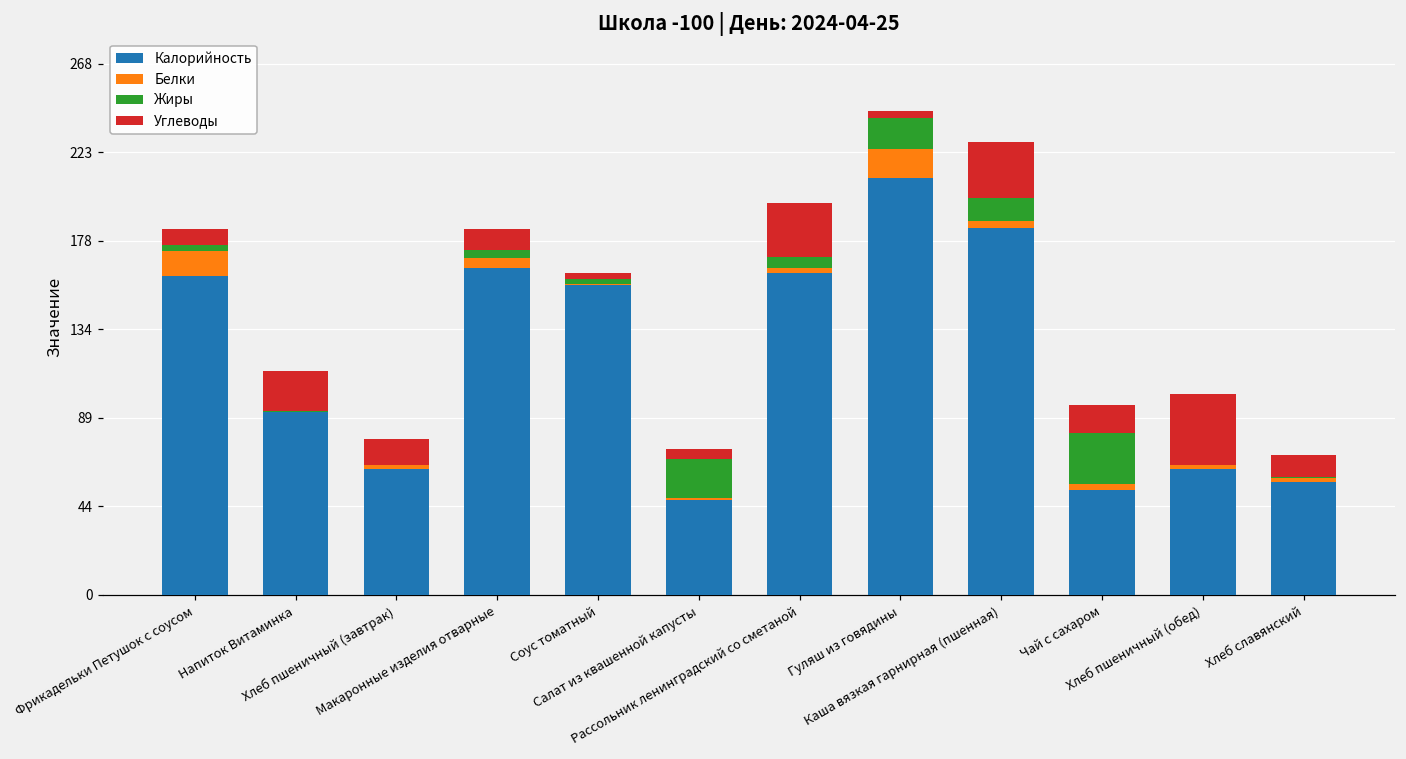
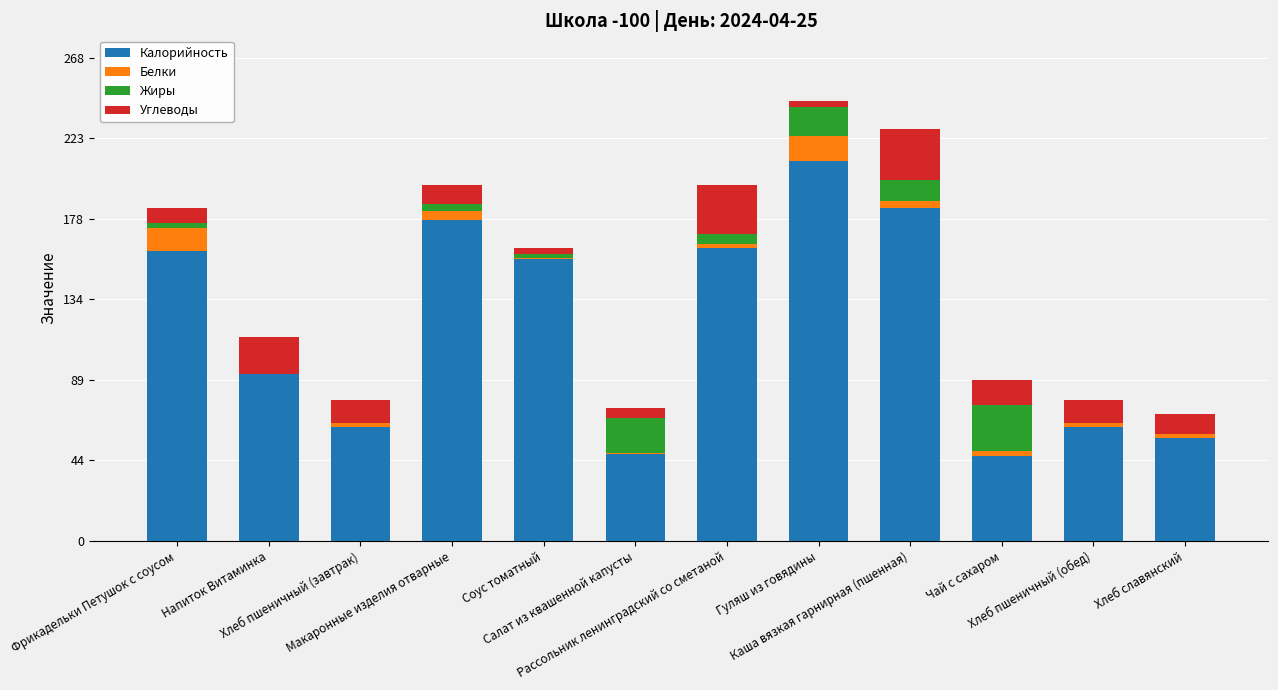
Калорийность, Макаронные изделия отварные: 165 -> 178
Калорийность, Чай с сахаром: 53 -> 47
Углеводы, Хлеб пшеничный (обед): 36 -> 13
